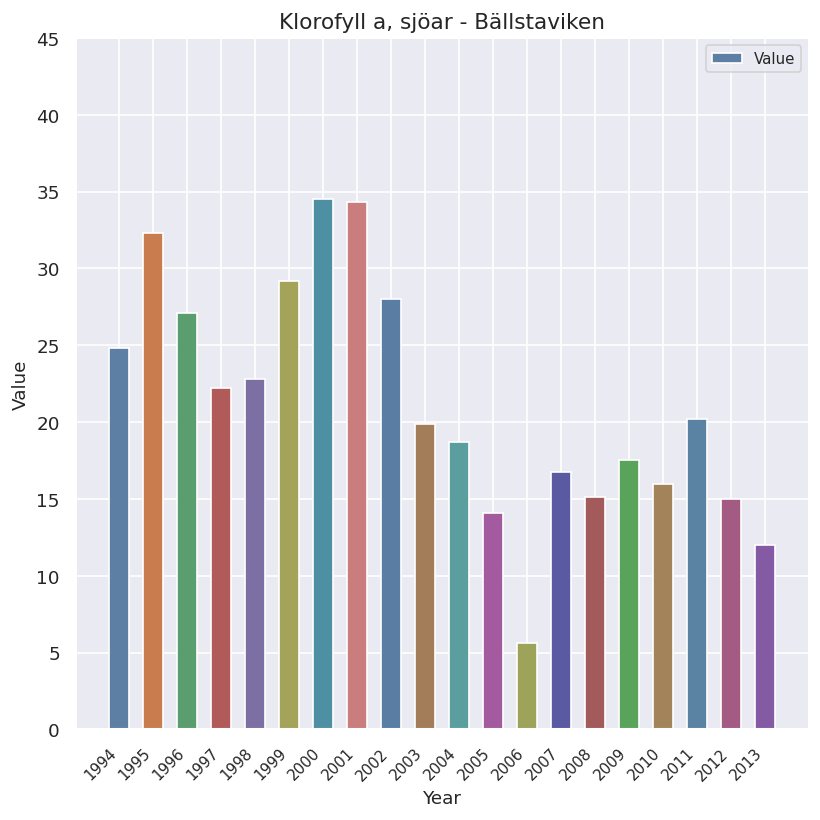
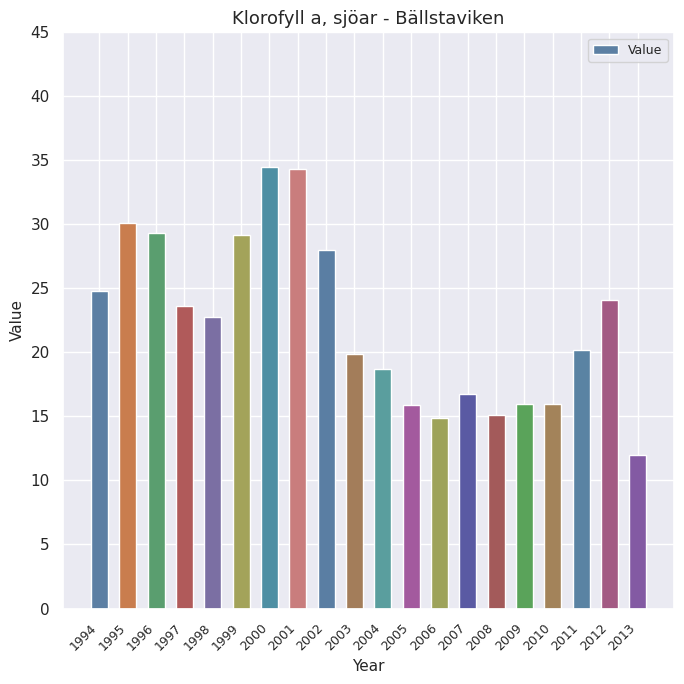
1995: 32.3 -> 30.1
1996: 27.1 -> 29.3
1997: 22.2 -> 23.6
2005: 14.1 -> 15.9
2006: 5.6 -> 14.9
2009: 17.6 -> 16.0
2012: 15.0 -> 24.1
